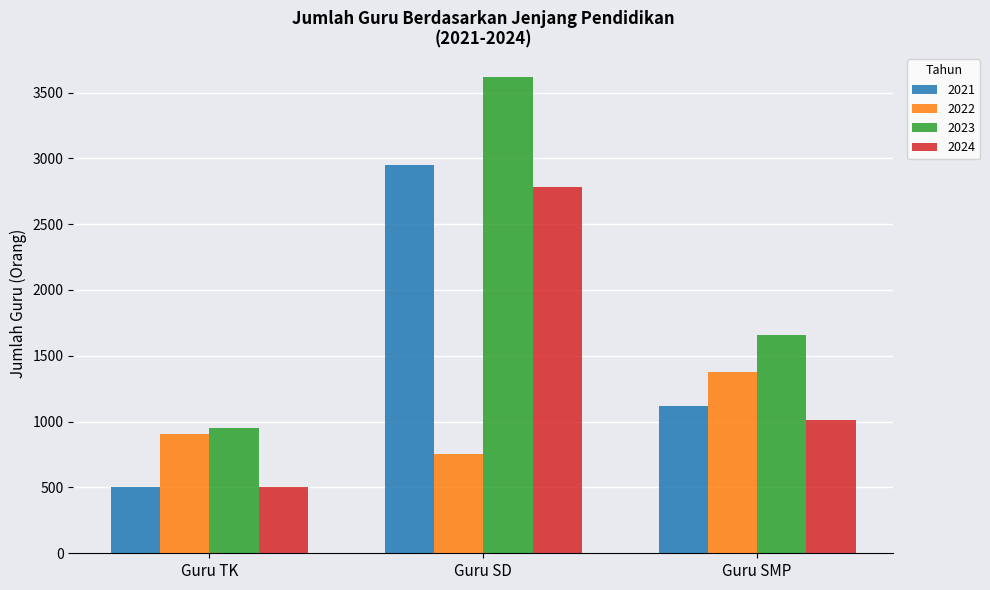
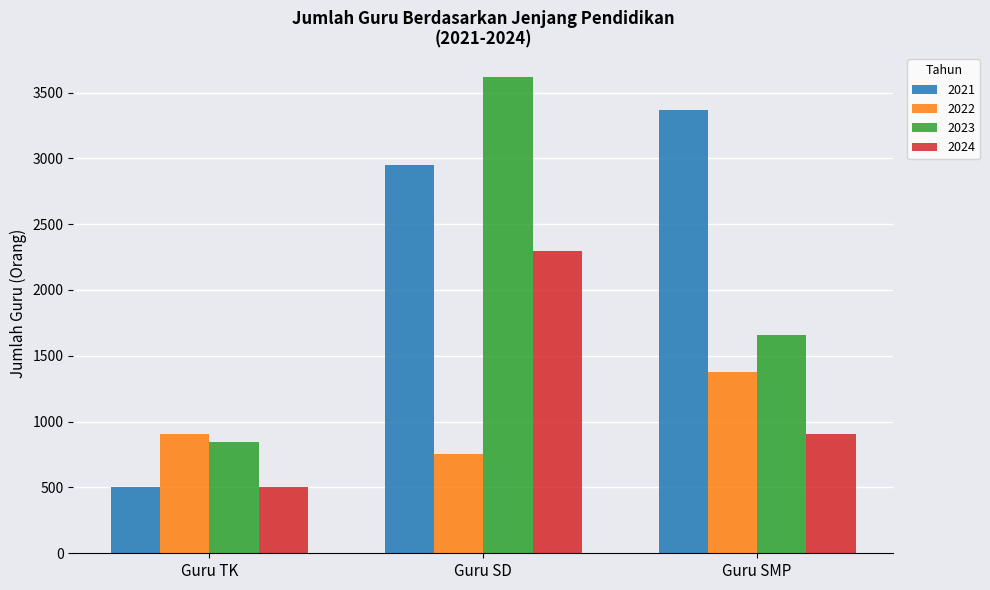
2023, Guru TK: 950 -> 850
2024, Guru SD: 2790 -> 2300
2021, Guru SMP: 1120 -> 3370
2024, Guru SMP: 1010 -> 910
